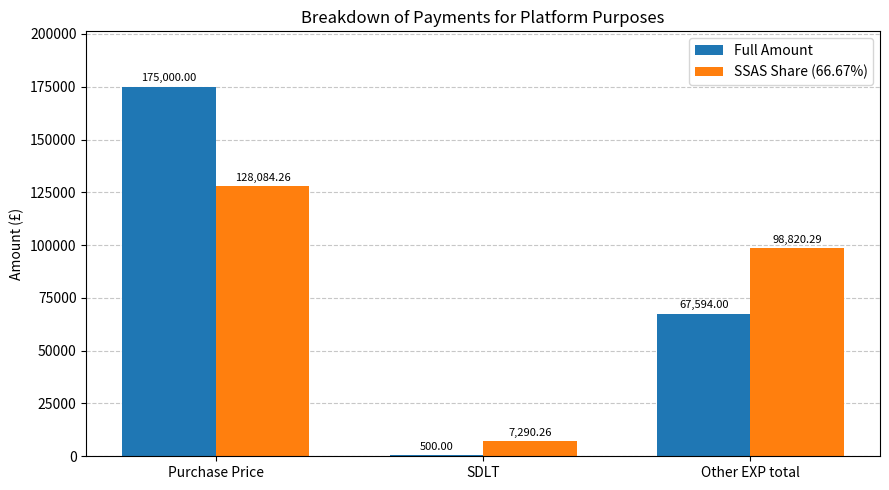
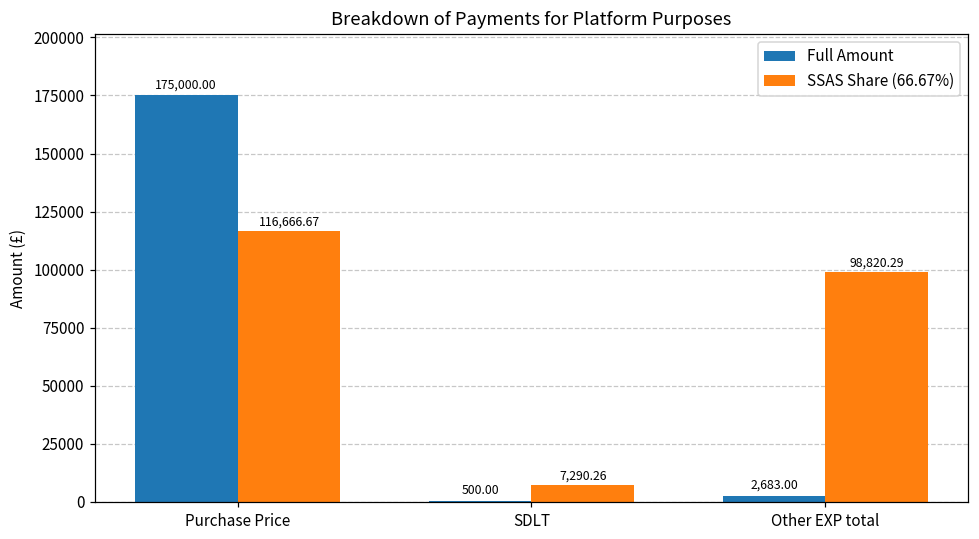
SSAS Share (66.67%), Purchase Price: 128,084.26 -> 116,666.67
Full Amount, Other EXP total: 67,594.00 -> 2,683.00
